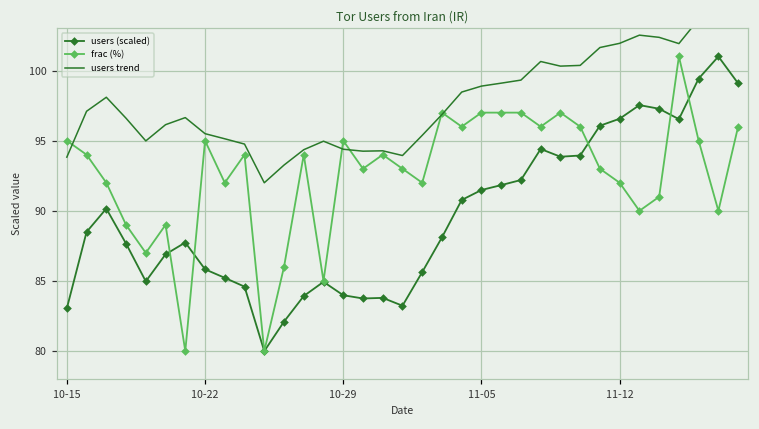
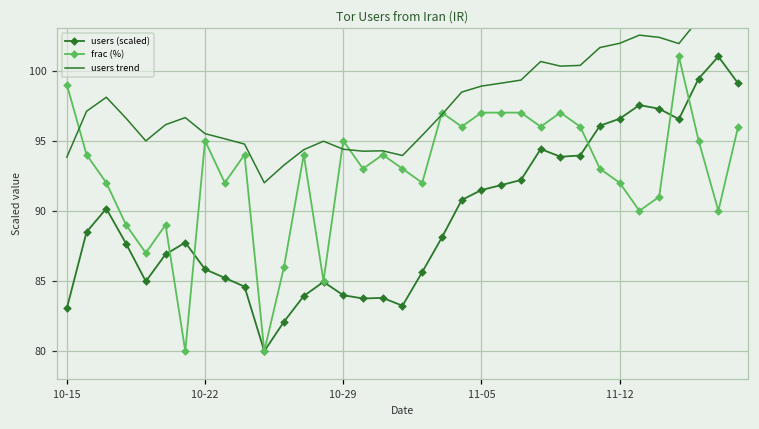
frac (%), 10-15: 95 -> 99
